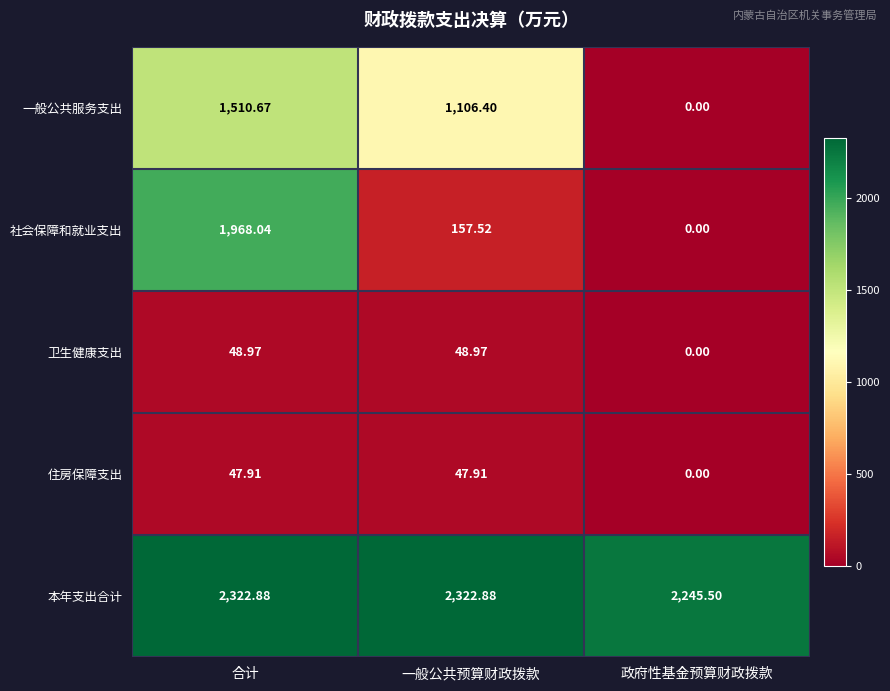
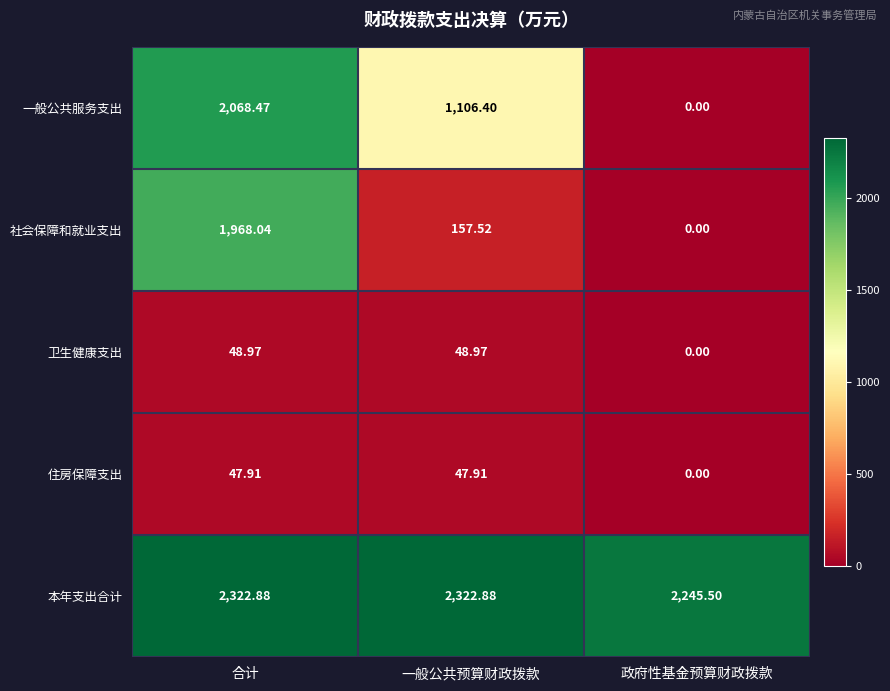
一般公共服务支出, 合计: 1,510.67 -> 2,068.47
